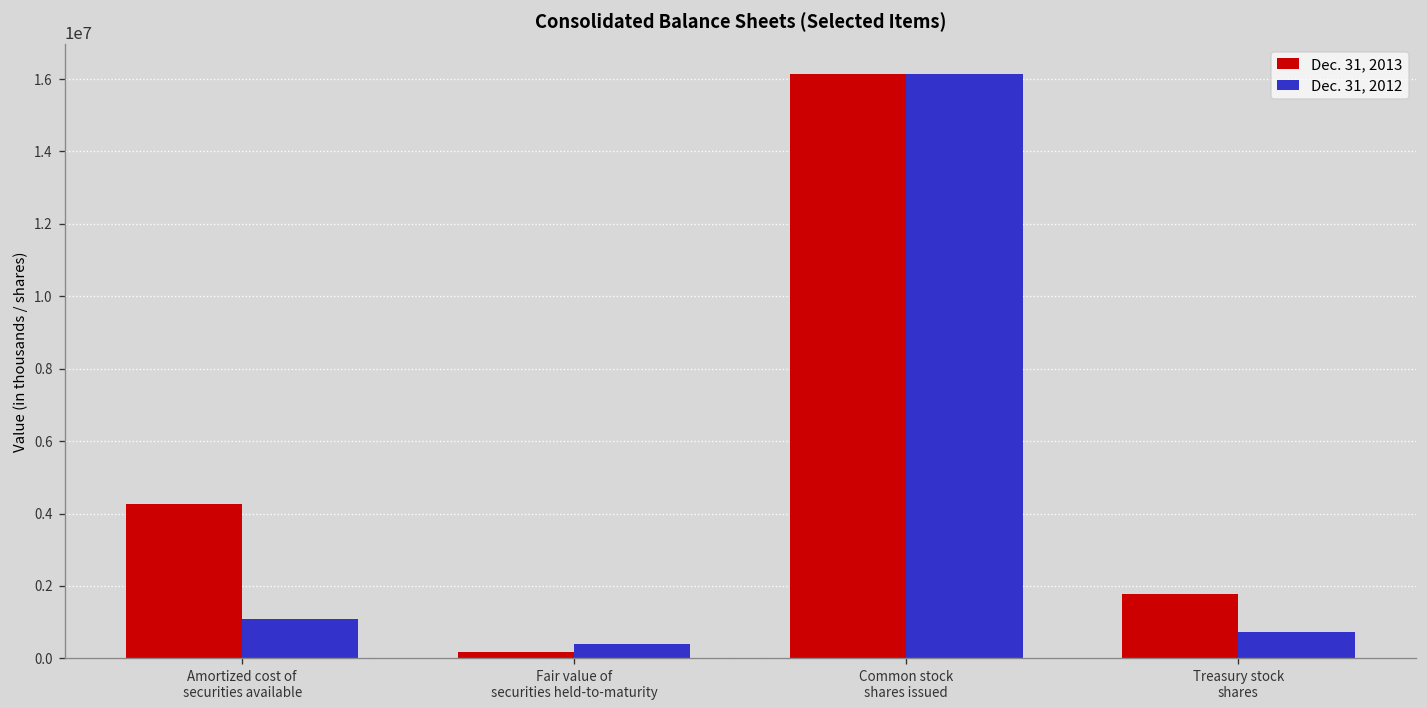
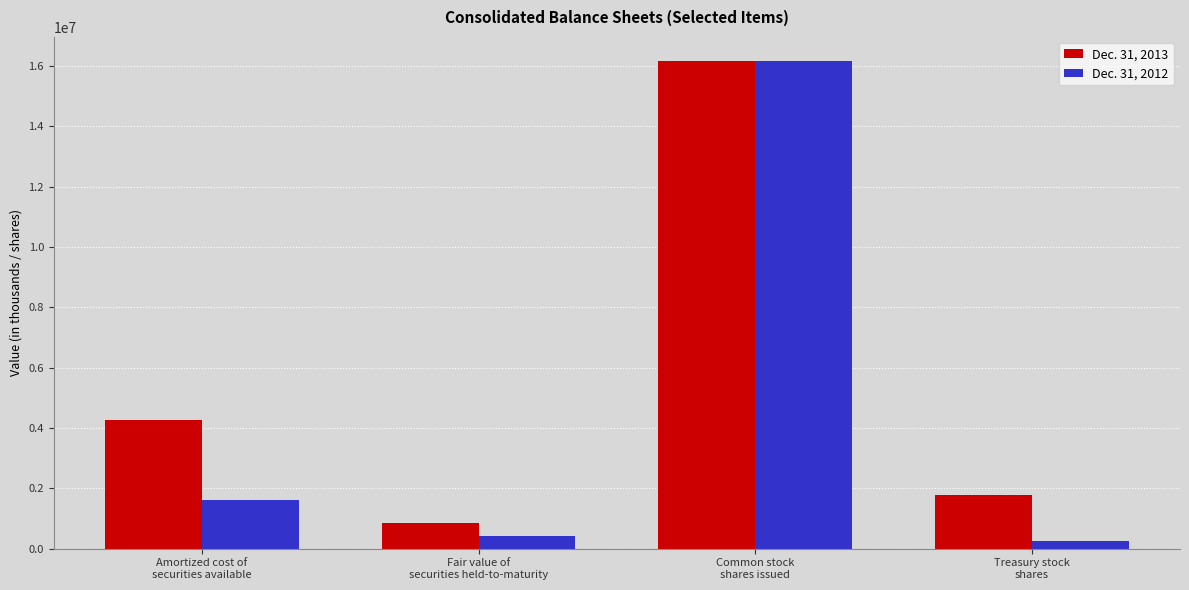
Dec. 31, 2012, Amortized cost of securities available: 1100000 -> 1600000
Dec. 31, 2013, Fair value of securities held-to-maturity: 200000 -> 800000
Dec. 31, 2012, Treasury stock shares: 700000 -> 300000
